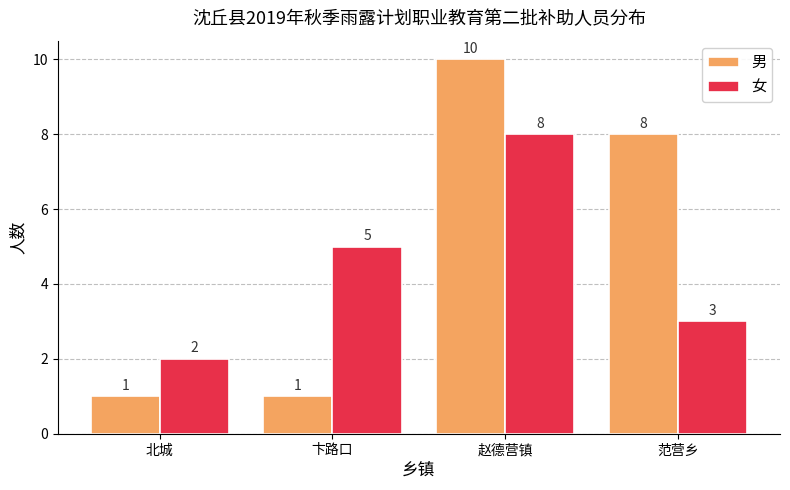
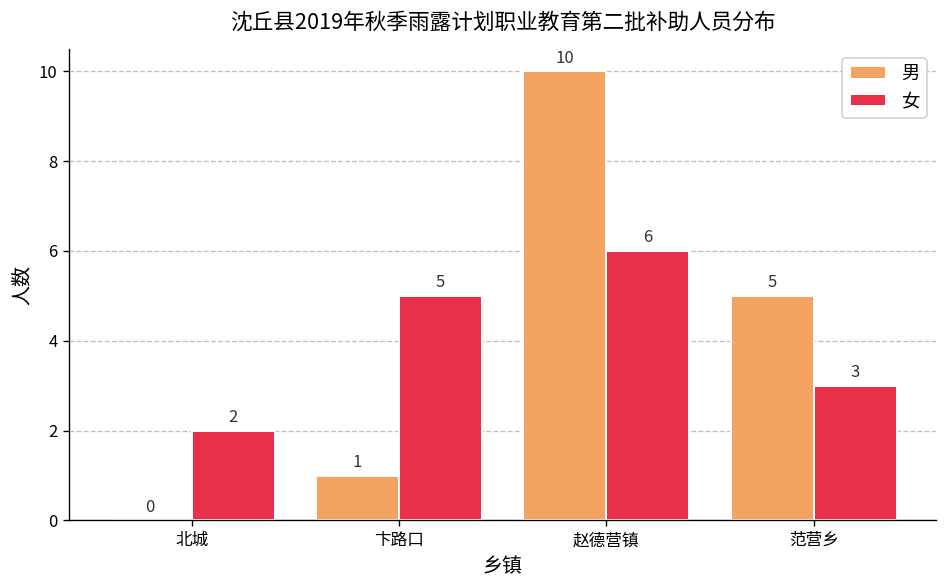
男, 北城: 1 -> 0
女, 赵德营镇: 8 -> 6
男, 范营乡: 8 -> 5
